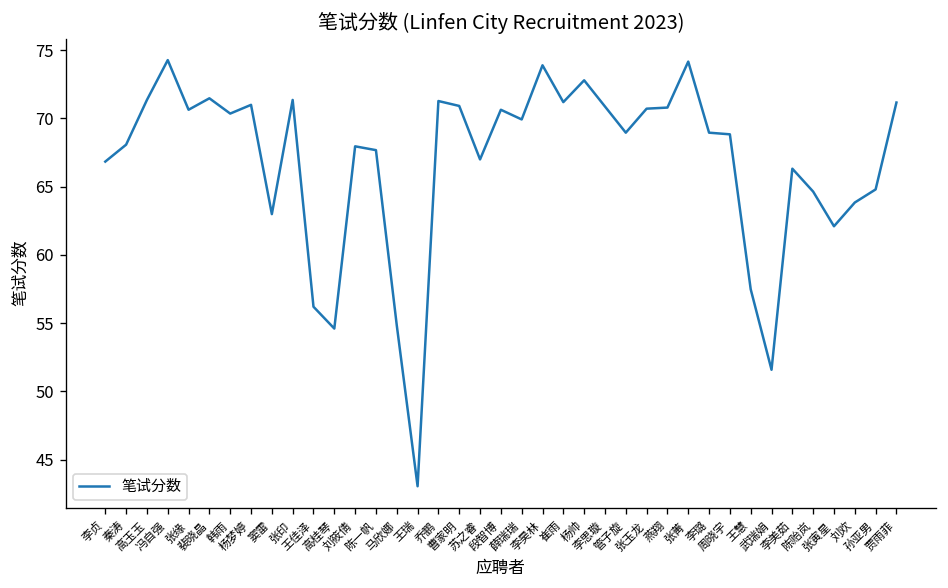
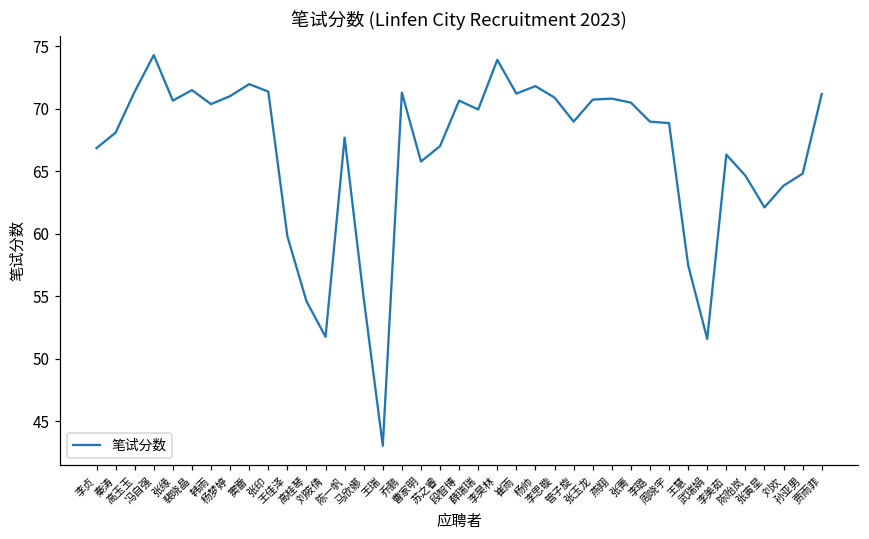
窦雷: 63.0 -> 72.0
王佳泽: 56.2 -> 59.8
刘筱倩: 68.0 -> 51.8
曹家明: 70.9 -> 65.8
杨帅: 72.8 -> 71.8
张菁: 74.2 -> 70.5
